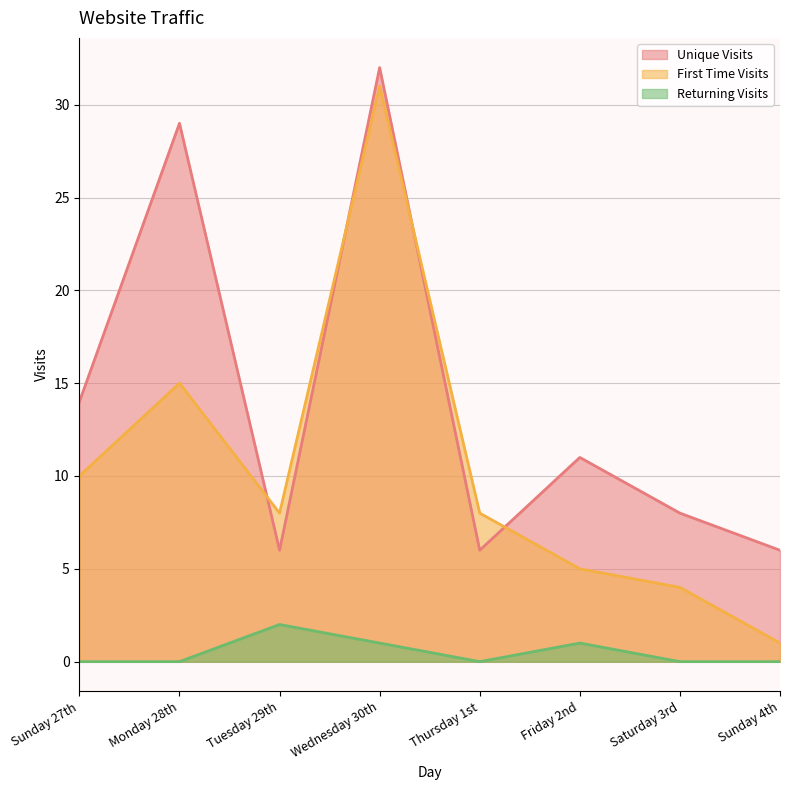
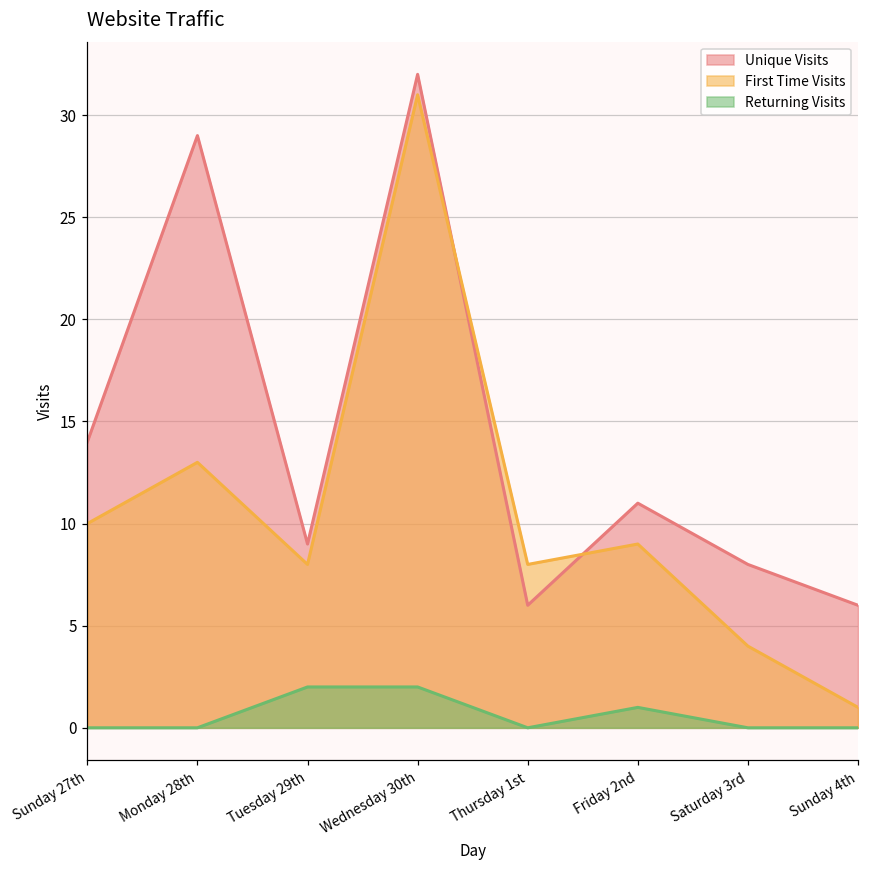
First Time Visits, Monday 28th: 15 -> 13
Unique Visits, Tuesday 29th: 6 -> 9
Returning Visits, Wednesday 30th: 1 -> 2
First Time Visits, Friday 2nd: 5 -> 9
